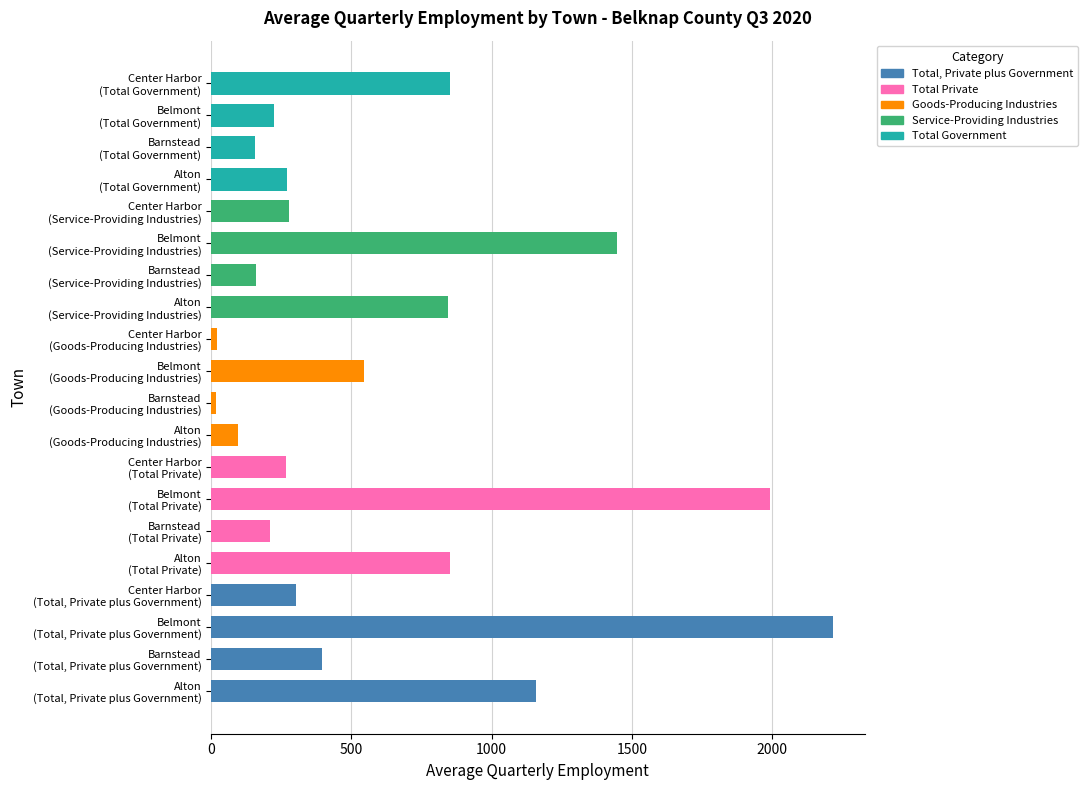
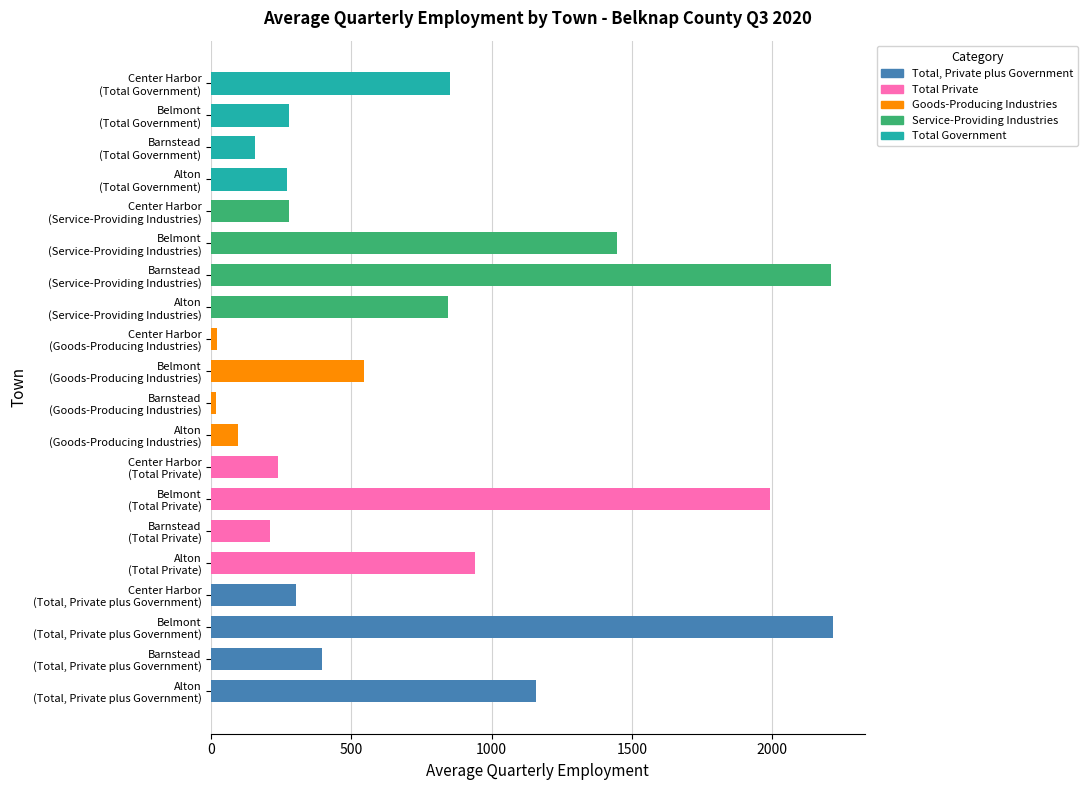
Belmont (Total Government): 230 -> 280
Barnstead (Service-Providing Industries): 160 -> 2210
Center Harbor (Total Private): 270 -> 240
Alton (Total Private): 850 -> 940
